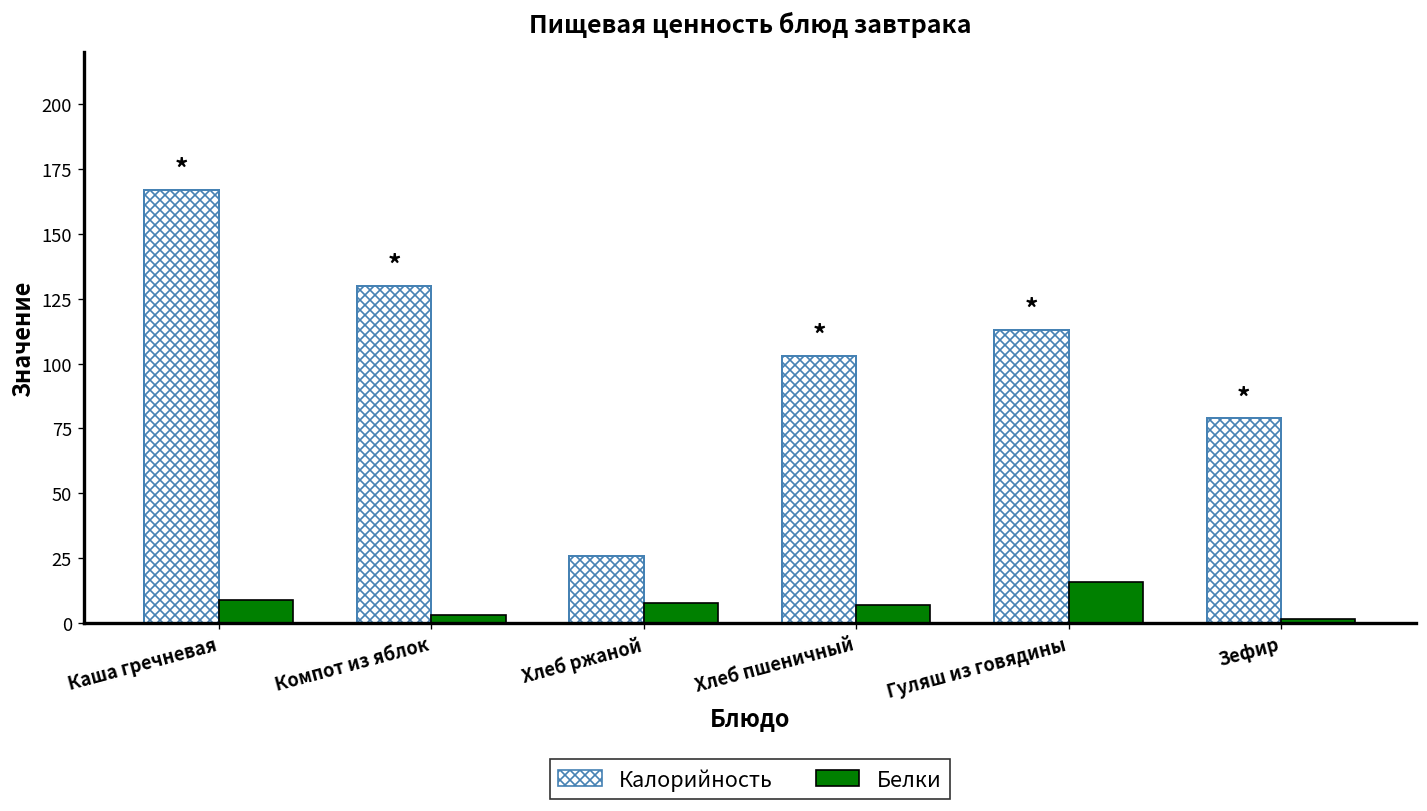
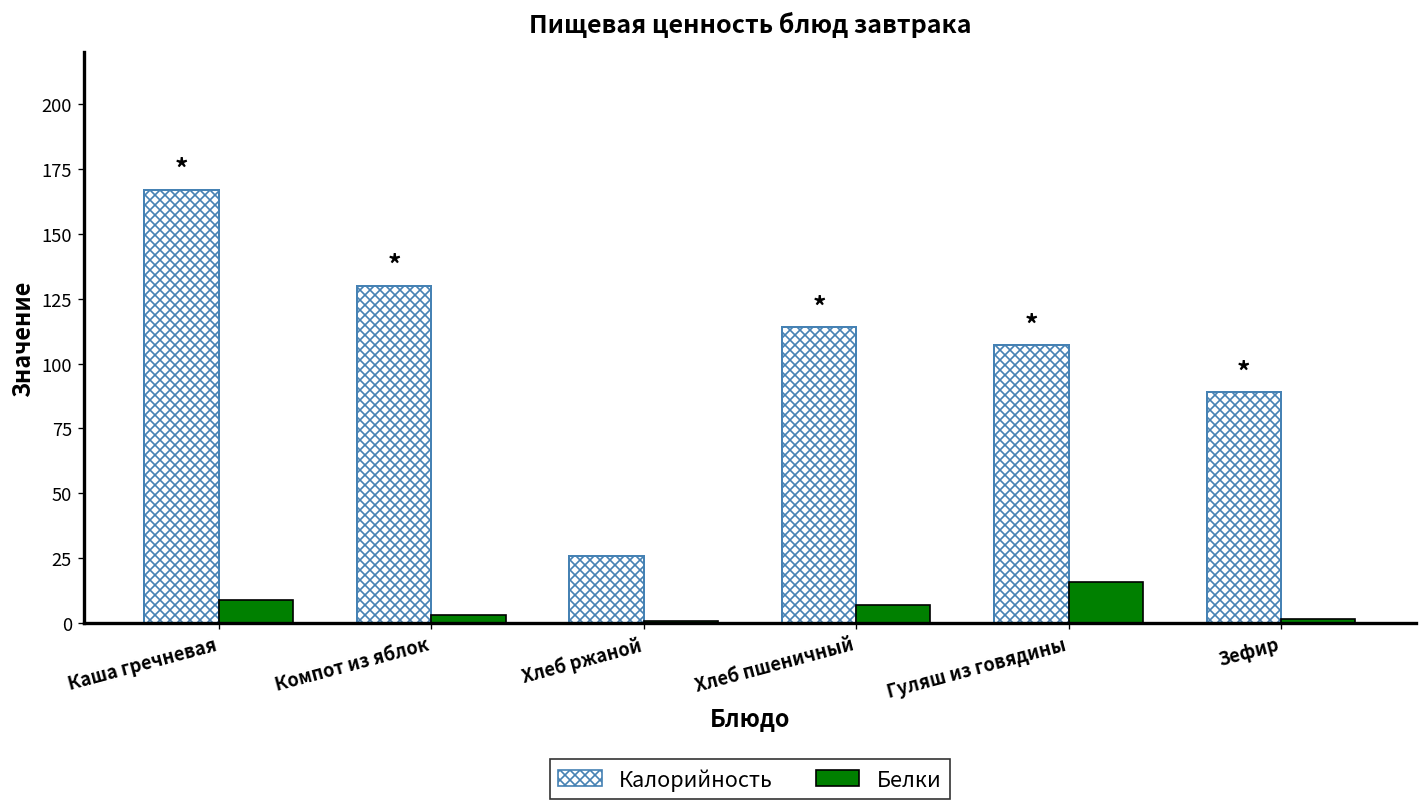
Белки, Хлеб ржаной: 8 -> 1
Калорийность, Хлеб пшеничный: 103 -> 114
Калорийность, Гуляш из говядины: 113 -> 107
Калорийность, Зефир: 79 -> 89
